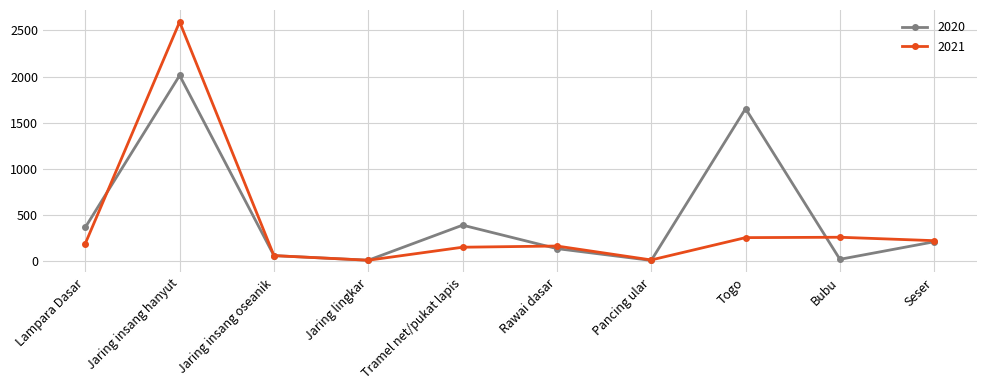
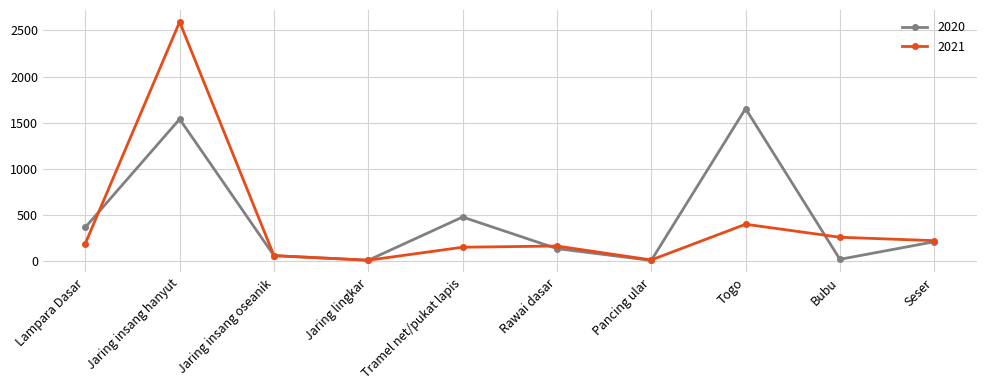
2020, Jaring insang hanyut: 2000 -> 1500
2020, Tramel net/pukat lapis: 400 -> 500
2021, Togo: 300 -> 400
